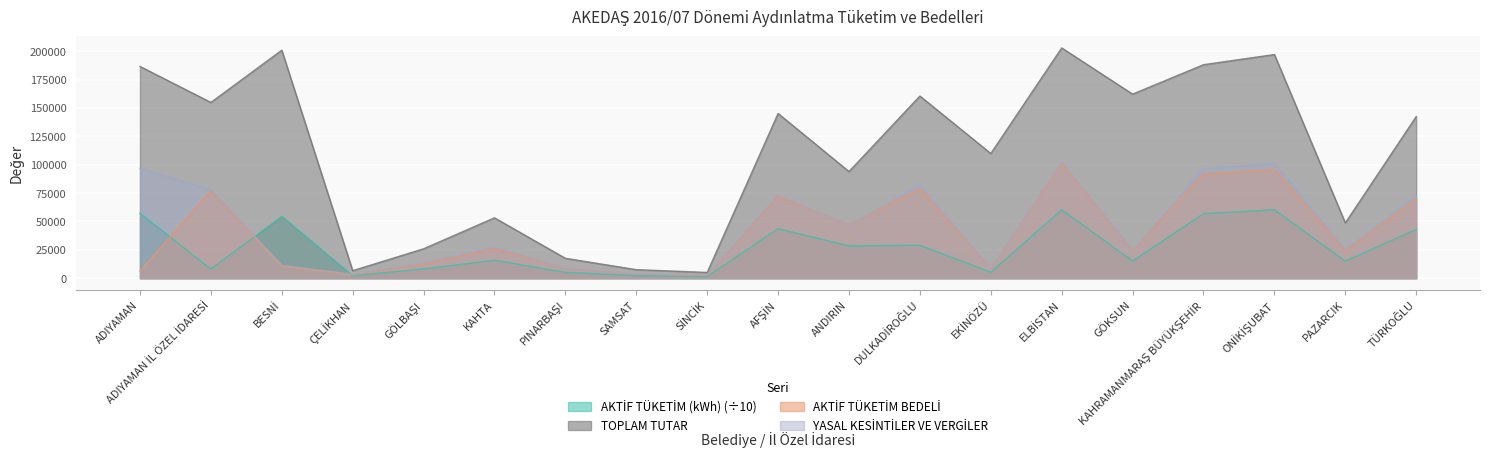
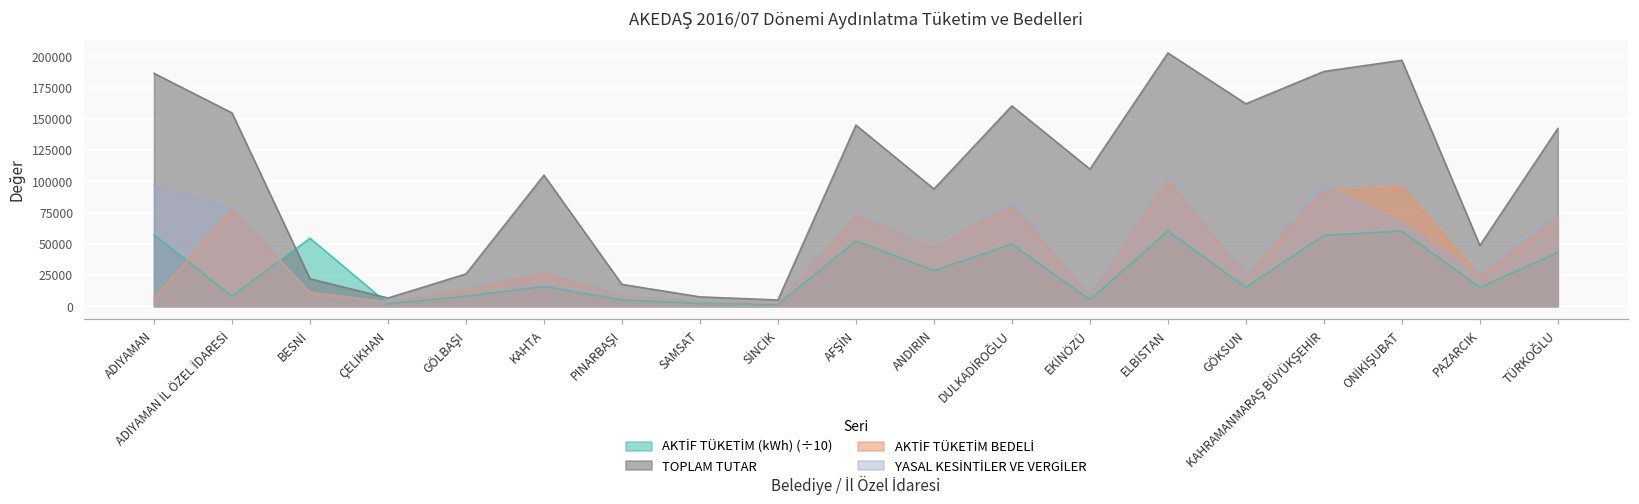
TOPLAM TUTAR, BESNİ: 201000 -> 22000
TOPLAM TUTAR, KAHTA: 53000 -> 105000
AKTİF TÜKETİM (kWh) (÷10), AFŞİN: 44000 -> 52000
AKTİF TÜKETİM (kWh) (÷10), DULKADİROĞLU: 29000 -> 50000
YASAL KESİNTİLER VE VERGİLER, ONİKİŞUBAT: 101000 -> 67000
